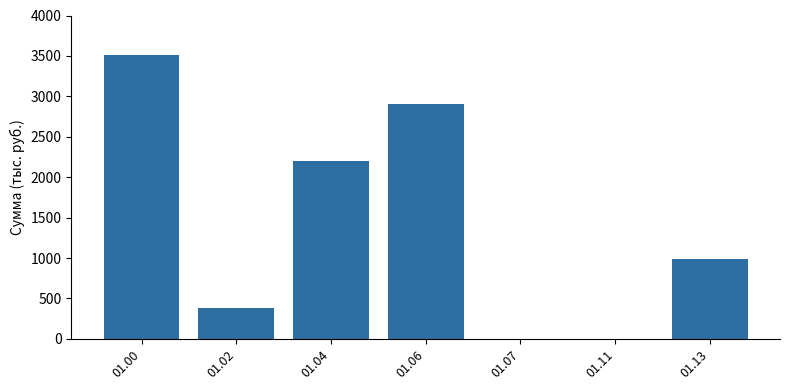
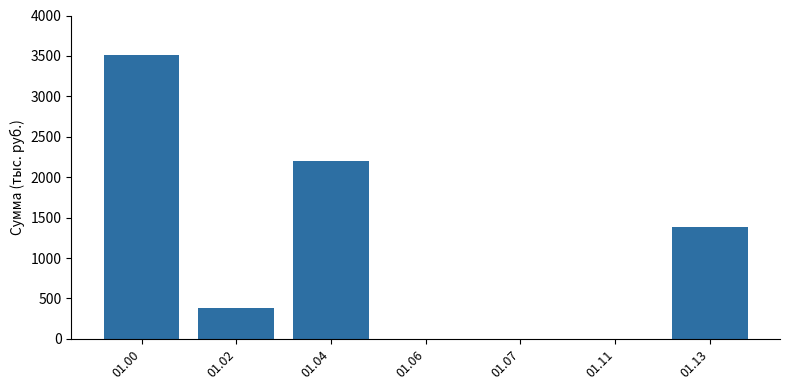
01.06: 2900 -> 0
01.13: 1000 -> 1400
